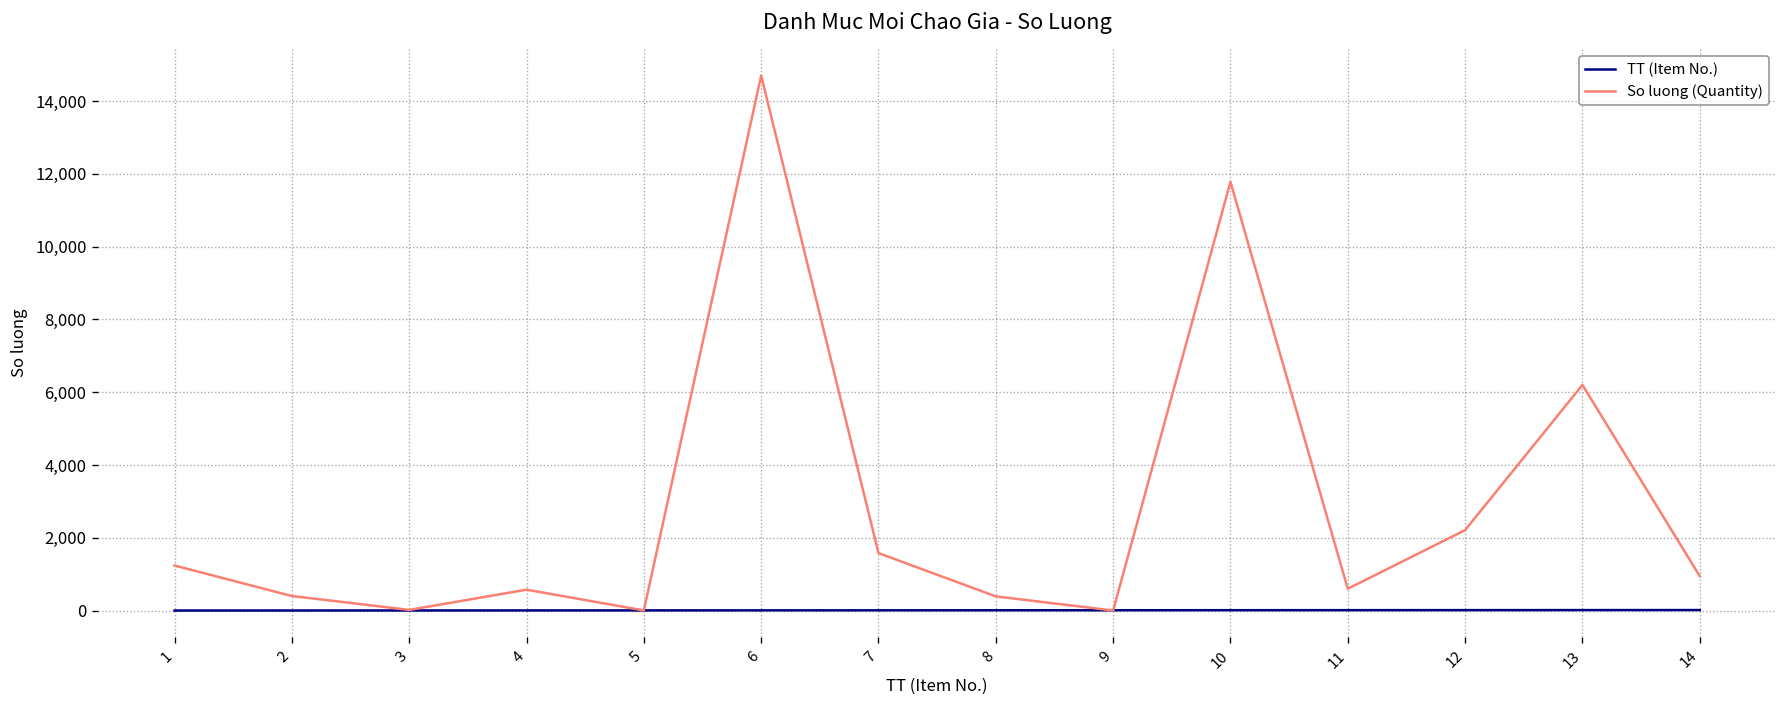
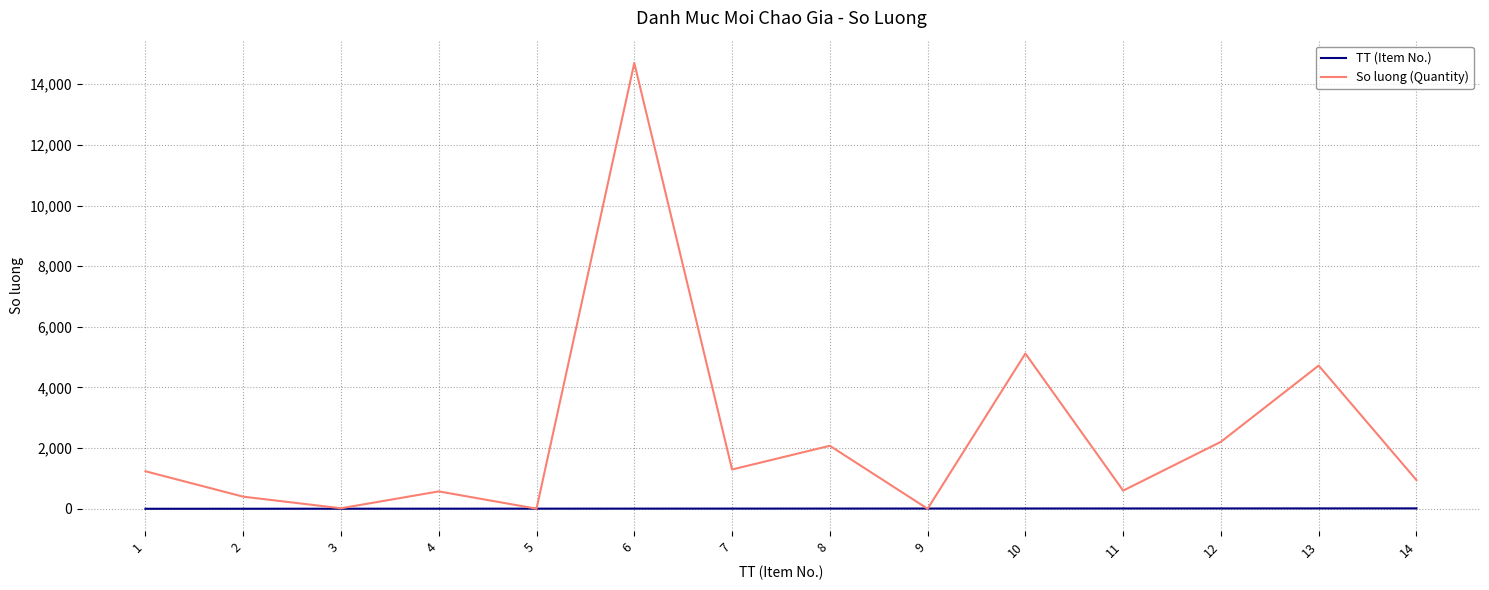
So luong (Quantity), 7: 1,600 -> 1,300
So luong (Quantity), 8: 400 -> 2,100
So luong (Quantity), 10: 11,800 -> 5,100
So luong (Quantity), 13: 6,200 -> 4,700
